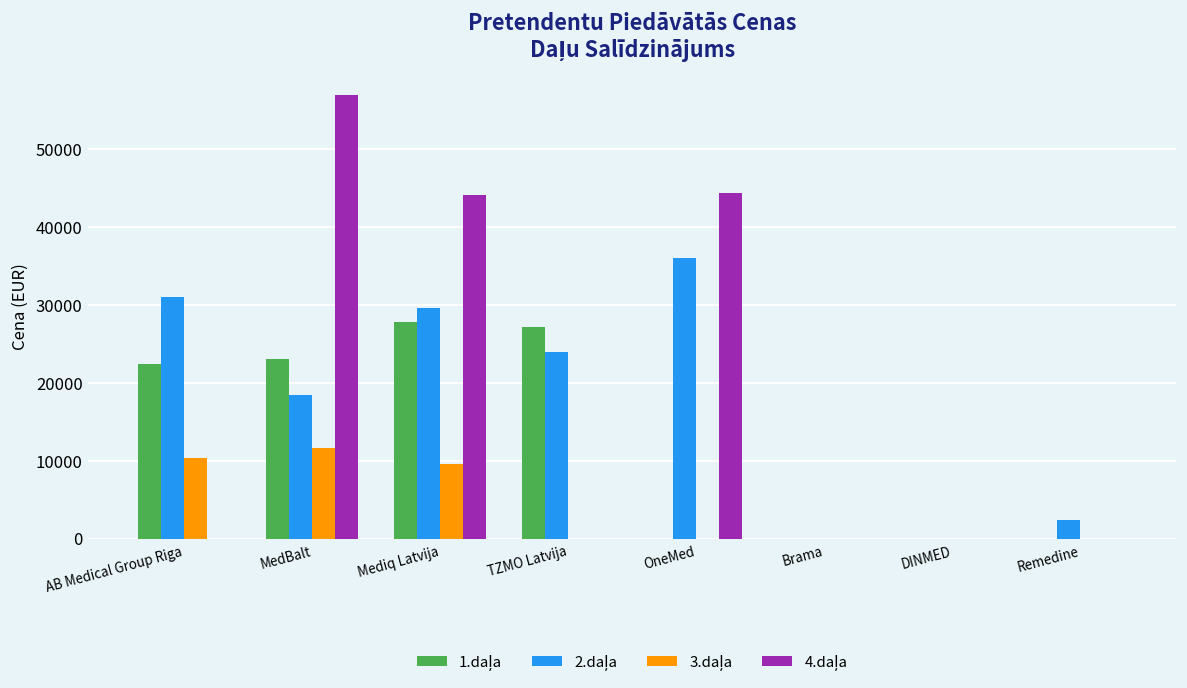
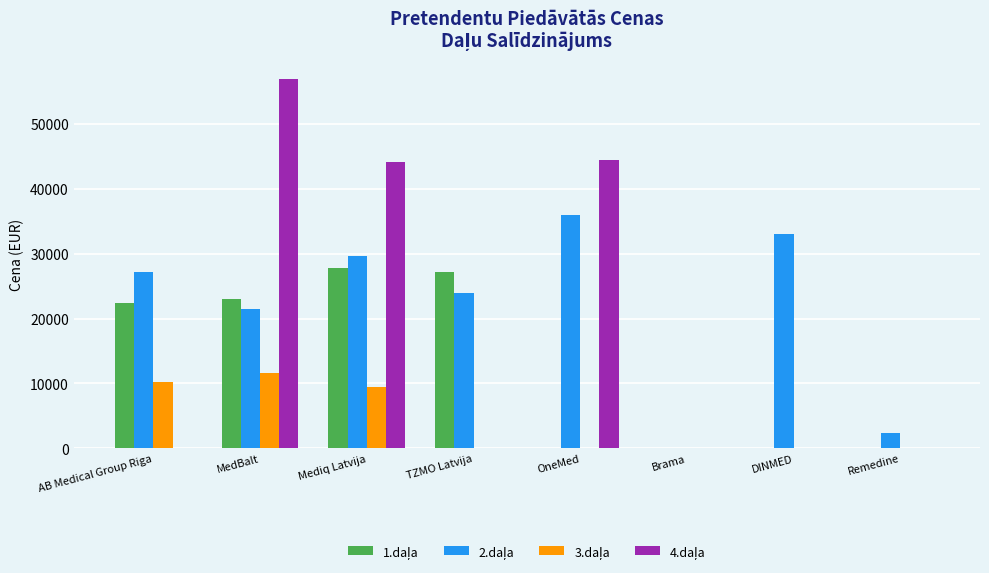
2.daļa, AB Medical Group Riga: 31000 -> 27000
2.daļa, MedBalt: 18000 -> 22000
2.daļa, DINMED: 0 -> 33000
